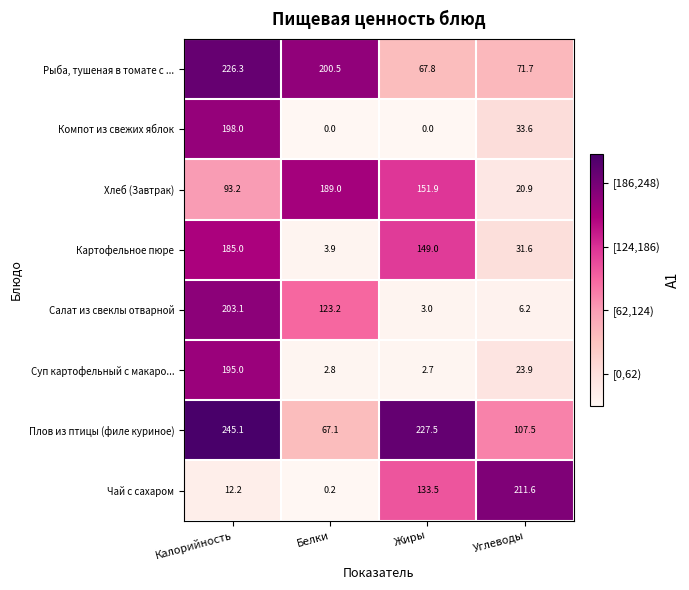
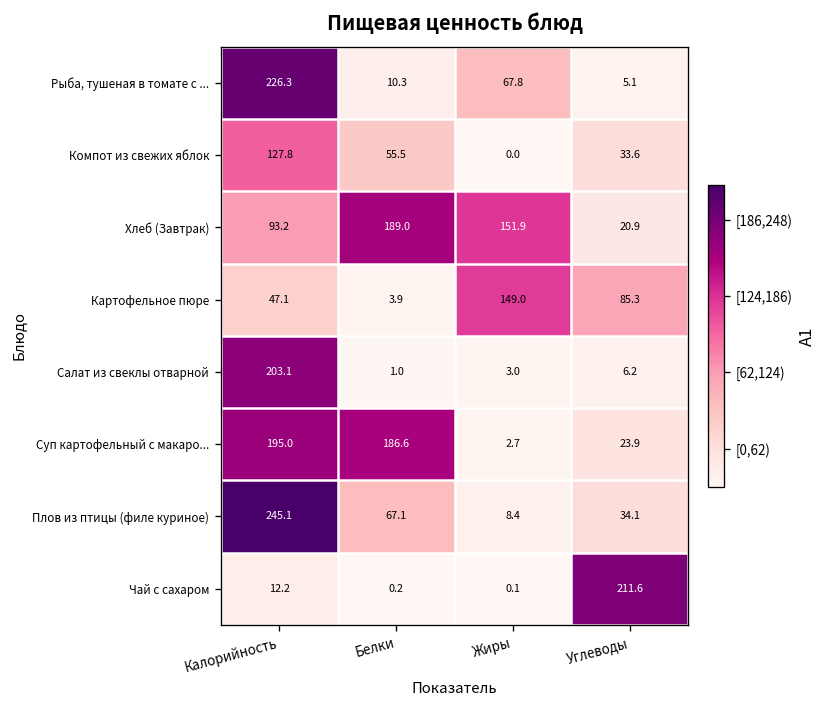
Рыба, тушеная в томате с ..., Белки: 200.5 -> 10.3
Рыба, тушеная в томате с ..., Углеводы: 71.7 -> 5.1
Компот из свежих яблок, Калорийность: 198.0 -> 127.8
Компот из свежих яблок, Белки: 0.0 -> 55.5
Картофельное пюре, Калорийность: 185.0 -> 47.1
Картофельное пюре, Углеводы: 31.6 -> 85.3
Салат из свеклы отварной, Белки: 123.2 -> 1.0
Суп картофельный с макаро..., Белки: 2.8 -> 186.6
Плов из птицы (филе куриное), Жиры: 227.5 -> 8.4
Плов из птицы (филе куриное), Углеводы: 107.5 -> 34.1
Чай с сахаром, Жиры: 133.5 -> 0.1
